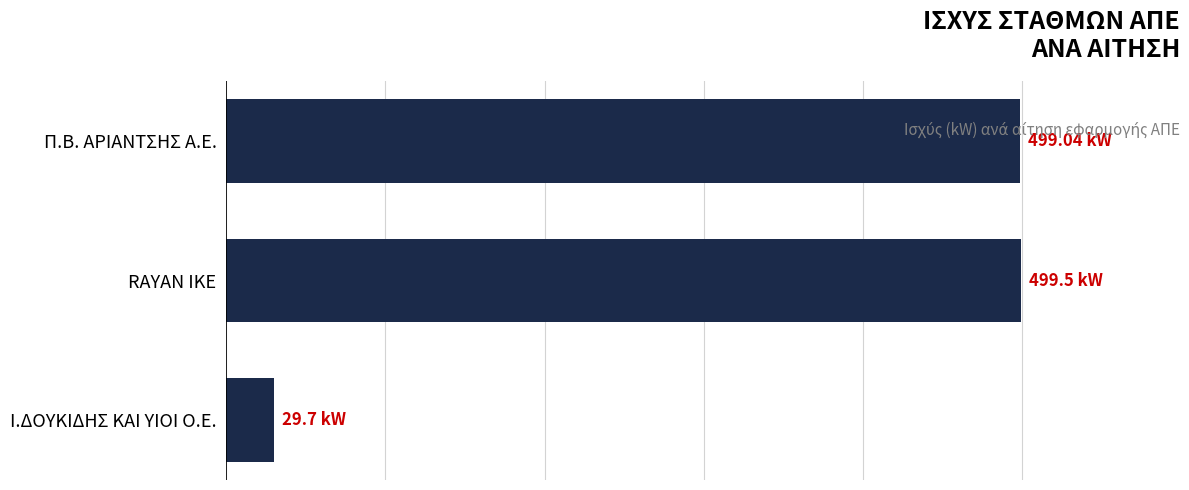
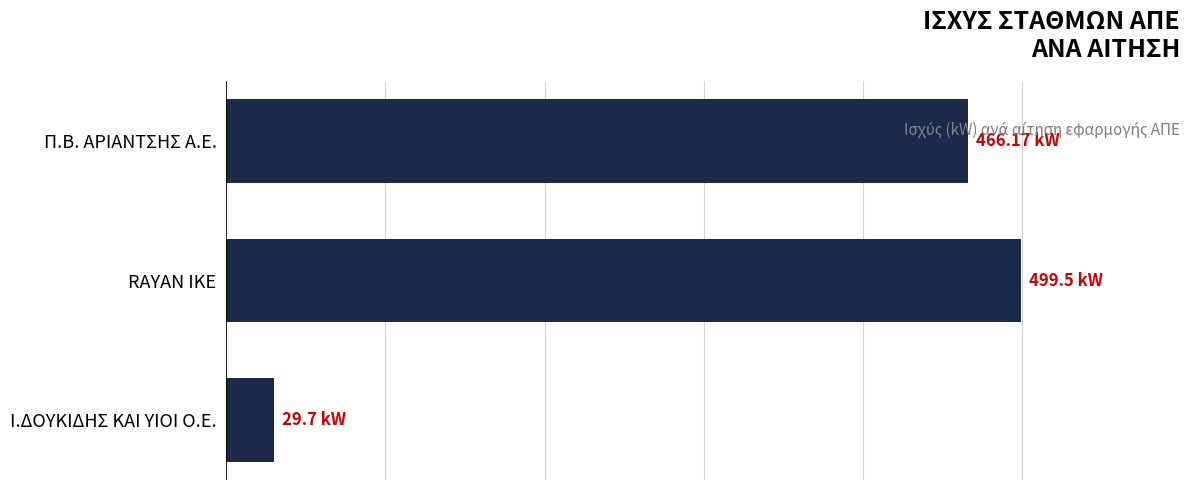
Π.Β. ΑΡΙΑΝΤΣΗΣ Α.Ε.: 499.04 -> 466.17
